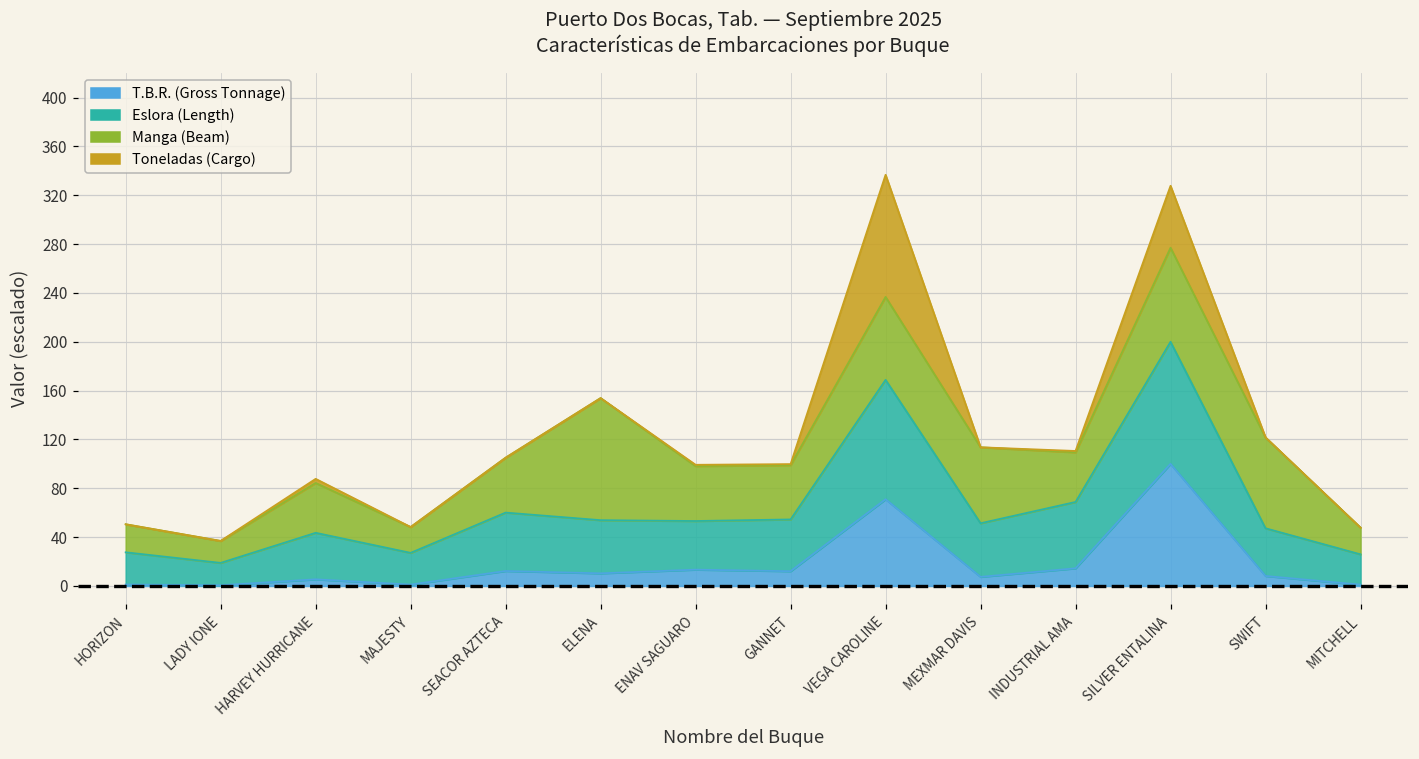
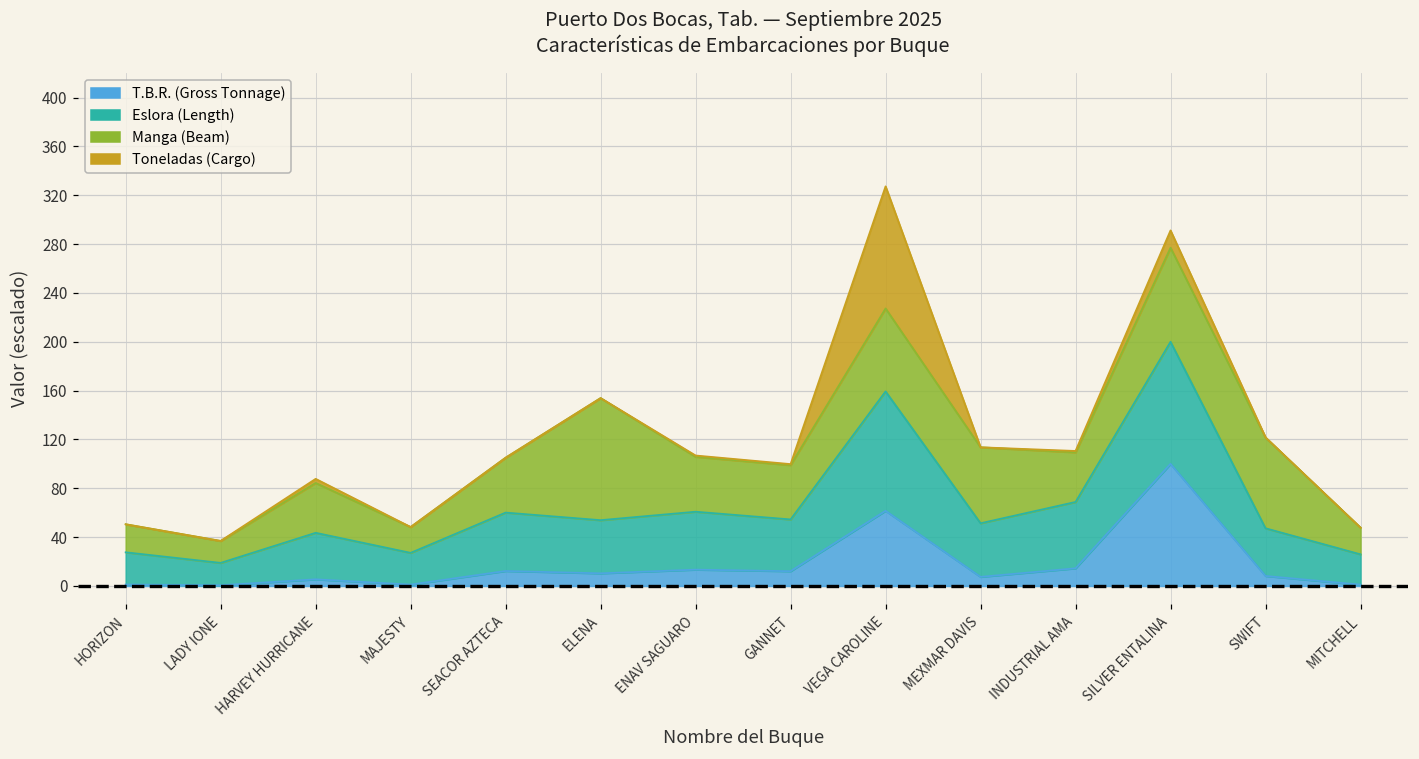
Eslora (Length), ENAV SAGUARO: 40 -> 47
T.B.R. (Gross Tonnage), VEGA CAROLINE: 71 -> 62
Toneladas (Cargo), SILVER ENTALINA: 51 -> 14
